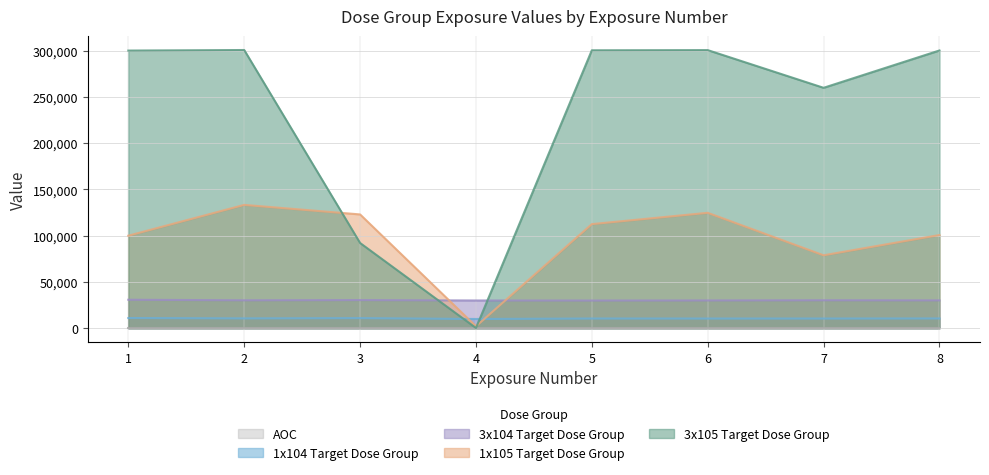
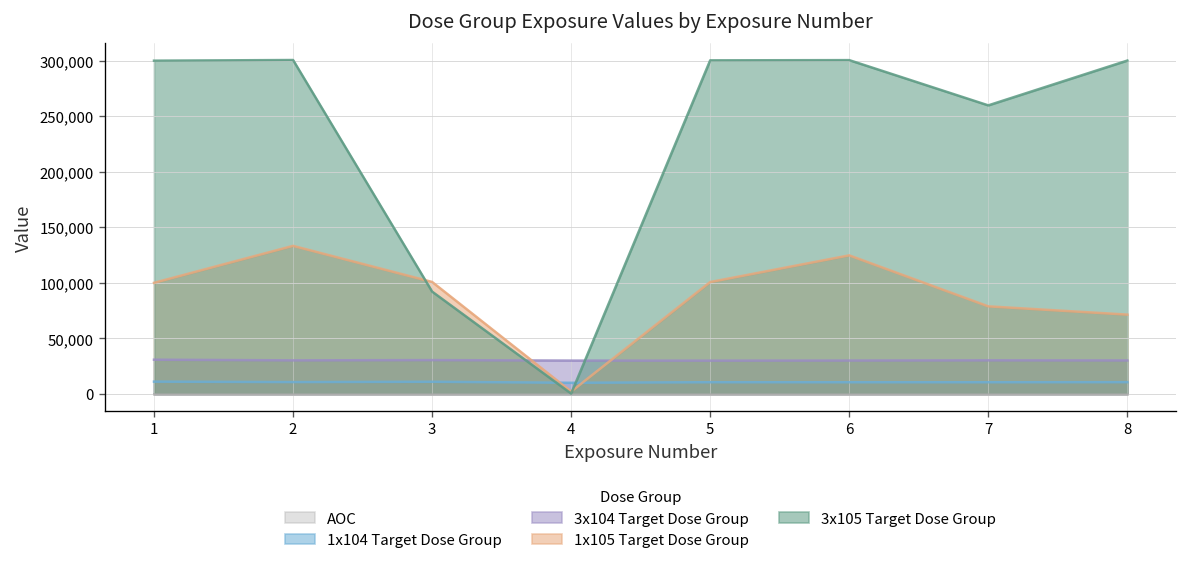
1x105 Target Dose Group, 3: 120,000 -> 100,000
1x105 Target Dose Group, 5: 110,000 -> 100,000
1x105 Target Dose Group, 8: 100,000 -> 70,000
